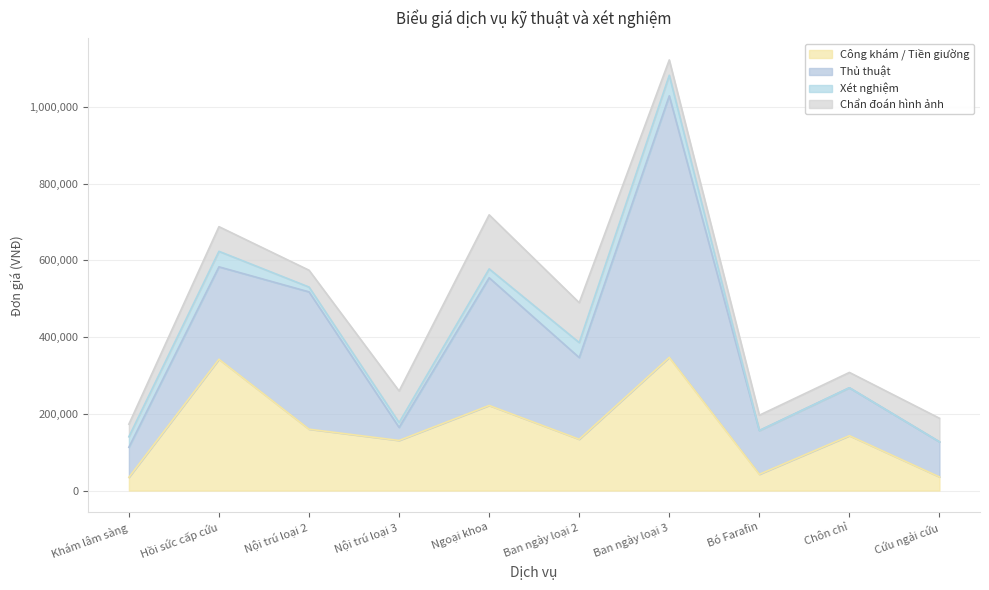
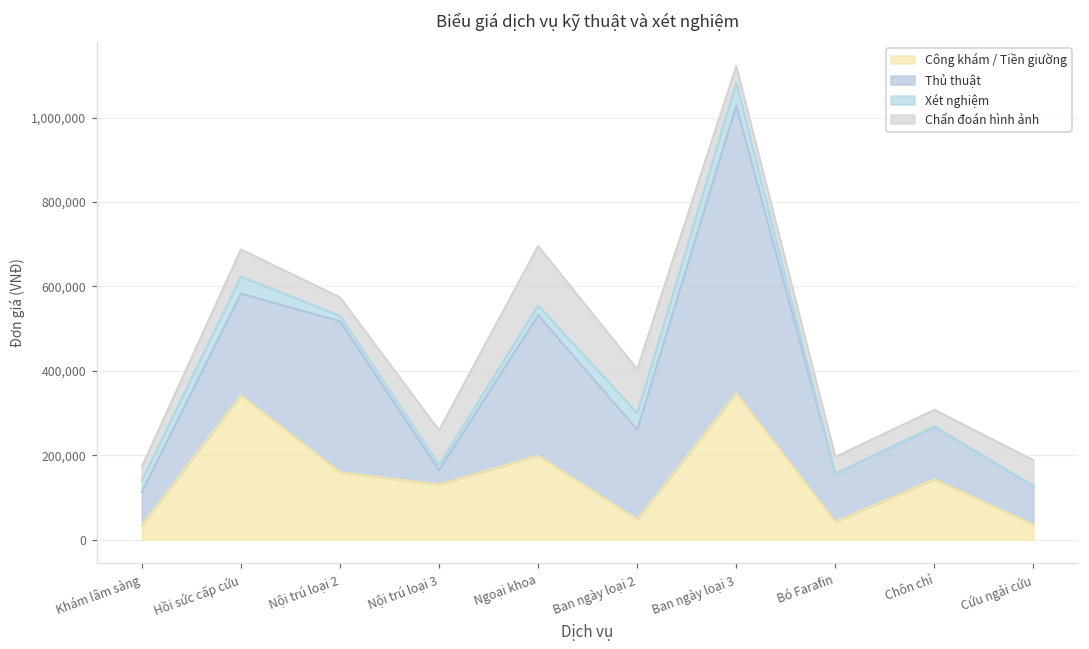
Công khám / Tiền giường, Ngoại khoa: 220,000 -> 200,000
Công khám / Tiền giường, Ban ngày loại 2: 130,000 -> 50,000
